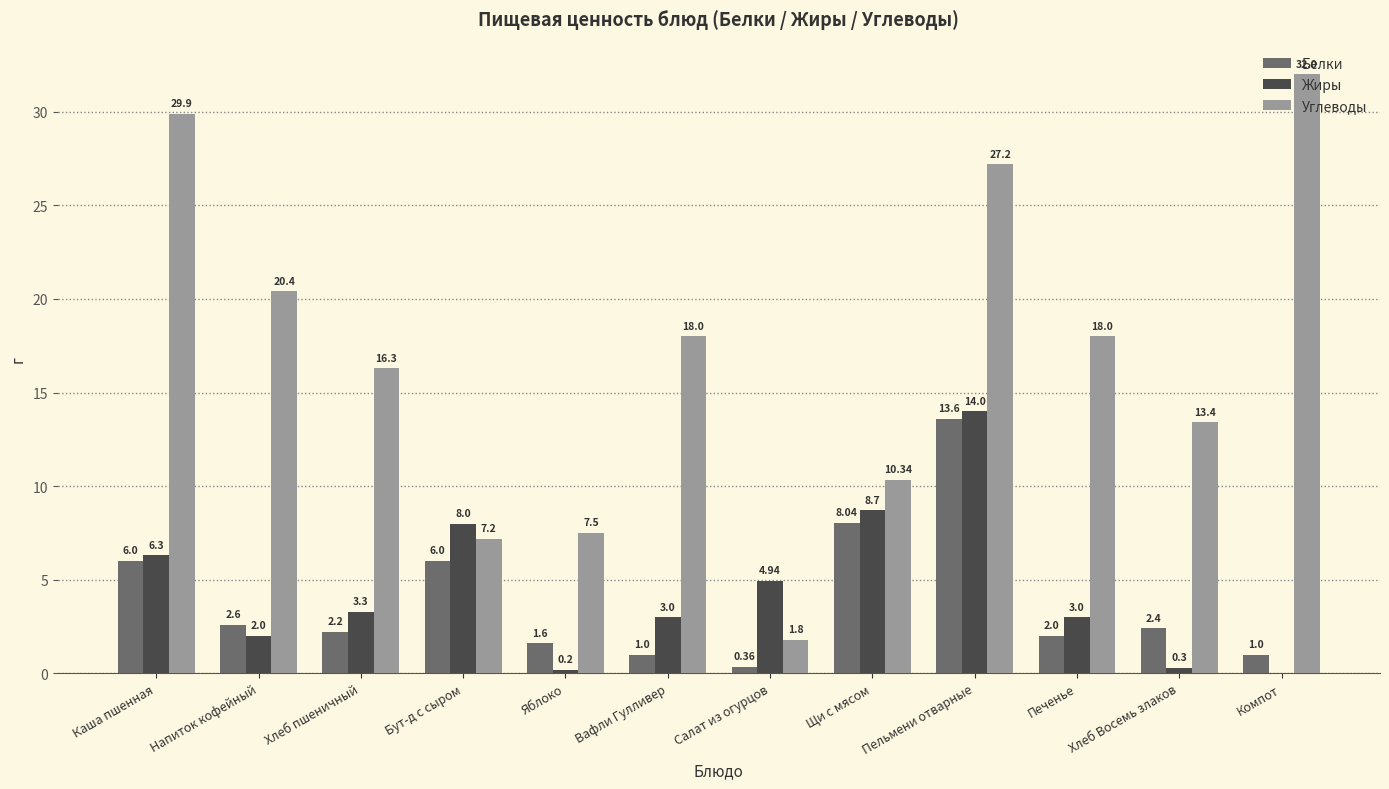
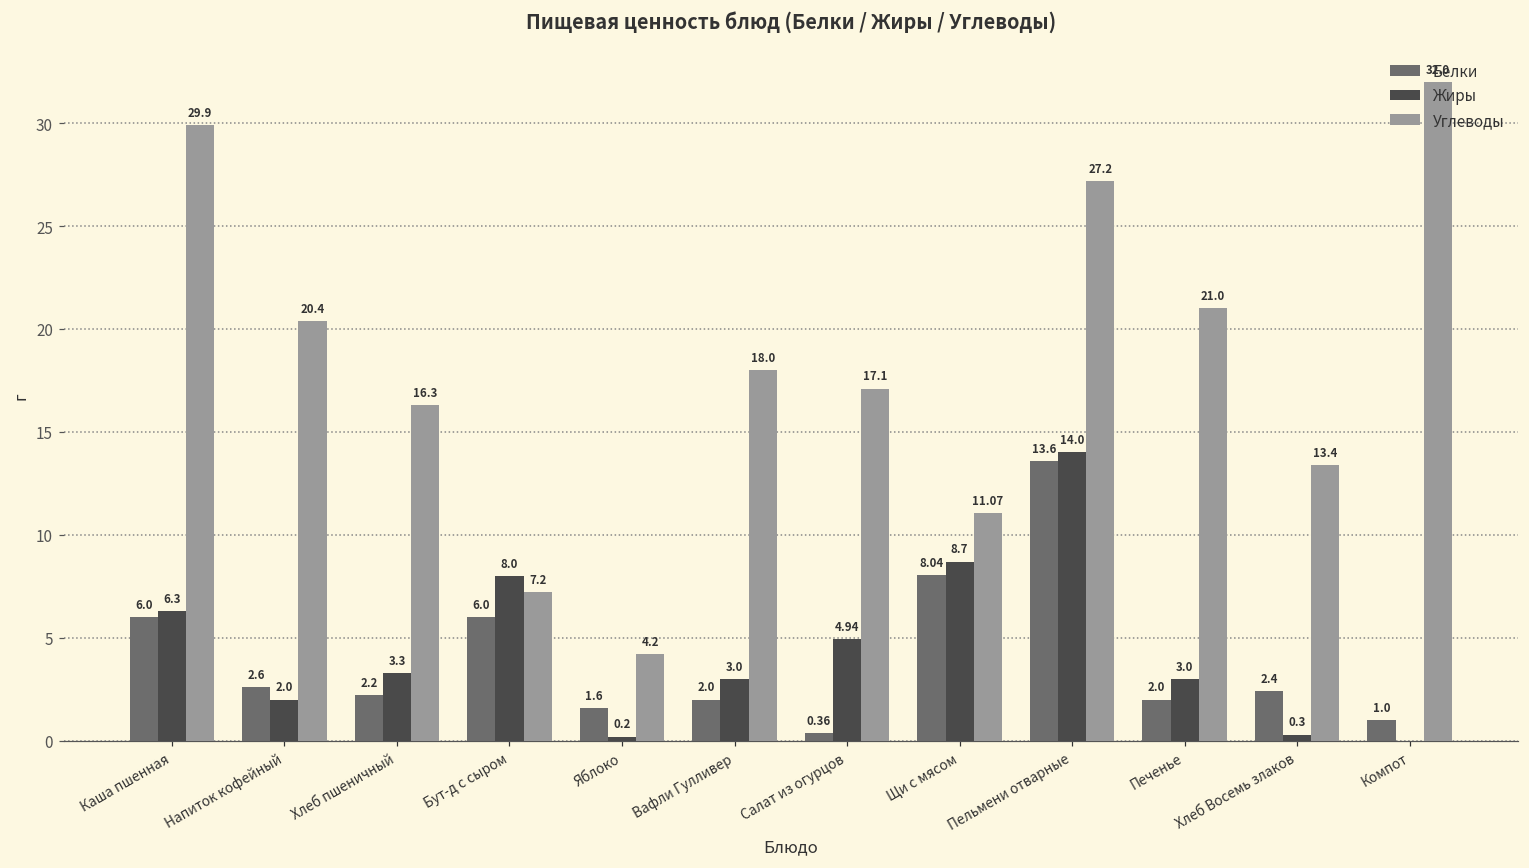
Углеводы, Яблоко: 7.5 -> 4.2
Белки, Вафли Гулливер: 1.0 -> 2.0
Углеводы, Салат из огурцов: 1.8 -> 17.1
Углеводы, Щи с мясом: 10.34 -> 11.07
Углеводы, Печенье: 18.0 -> 21.0
